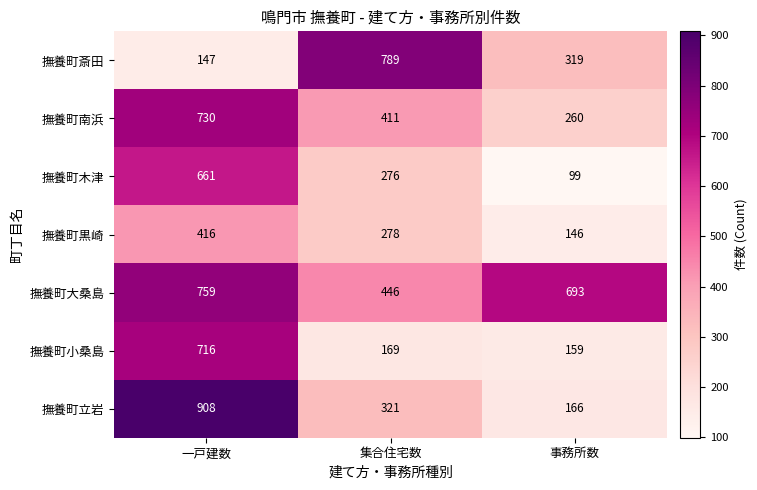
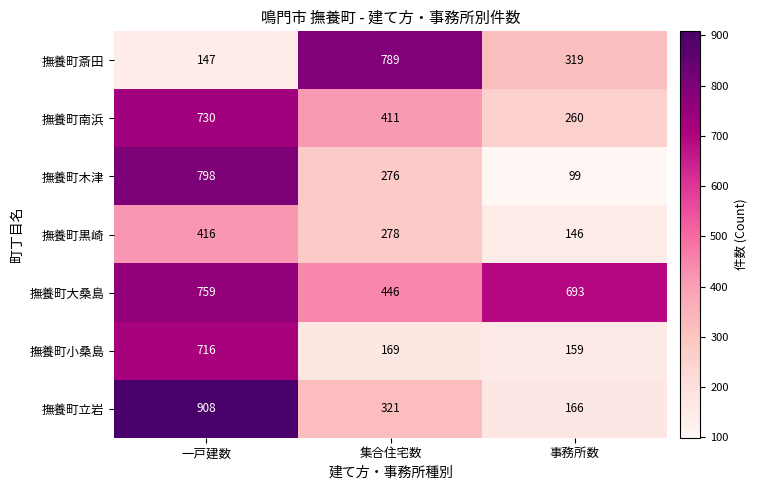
撫養町木津, 一戸建数: 661 -> 798
